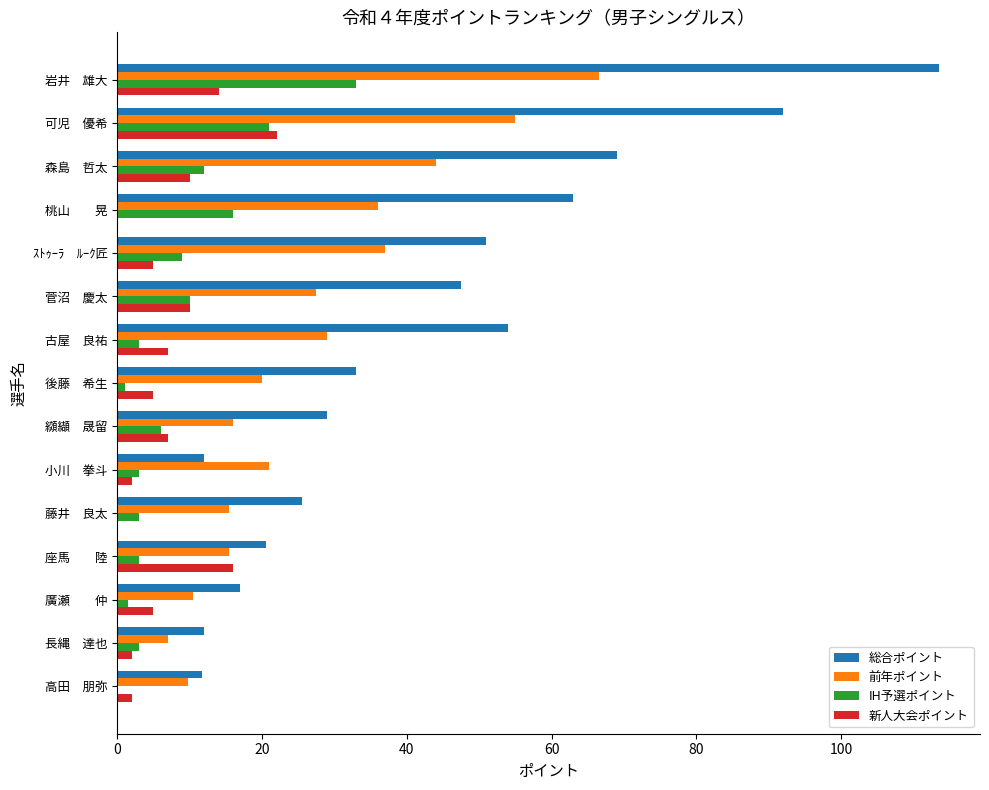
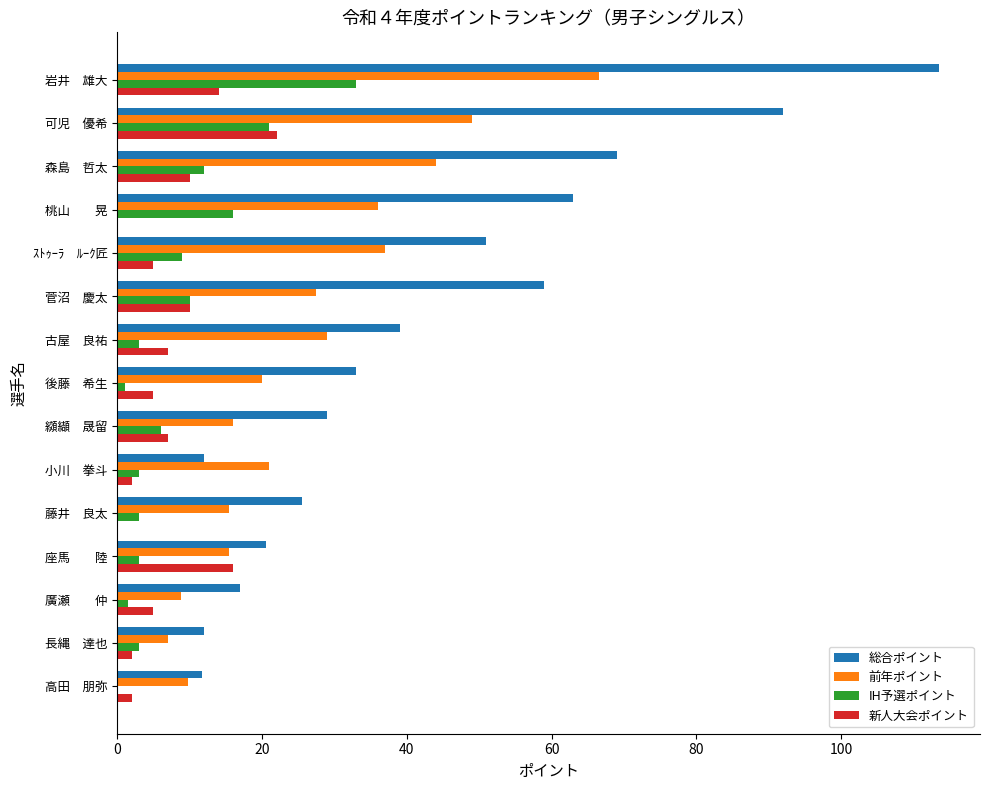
前年ポイント, 可児 優希: 55 -> 49
総合ポイント, 菅沼 慶太: 48 -> 59
総合ポイント, 古屋 良祐: 54 -> 39
前年ポイント, 廣瀬 仲: 11 -> 9
